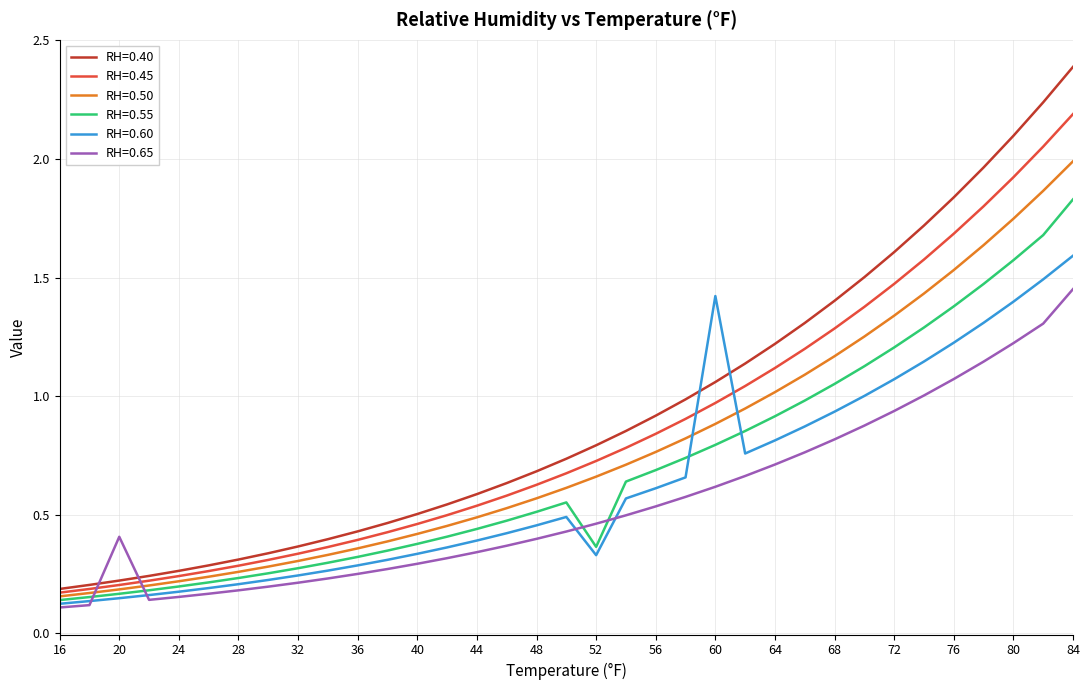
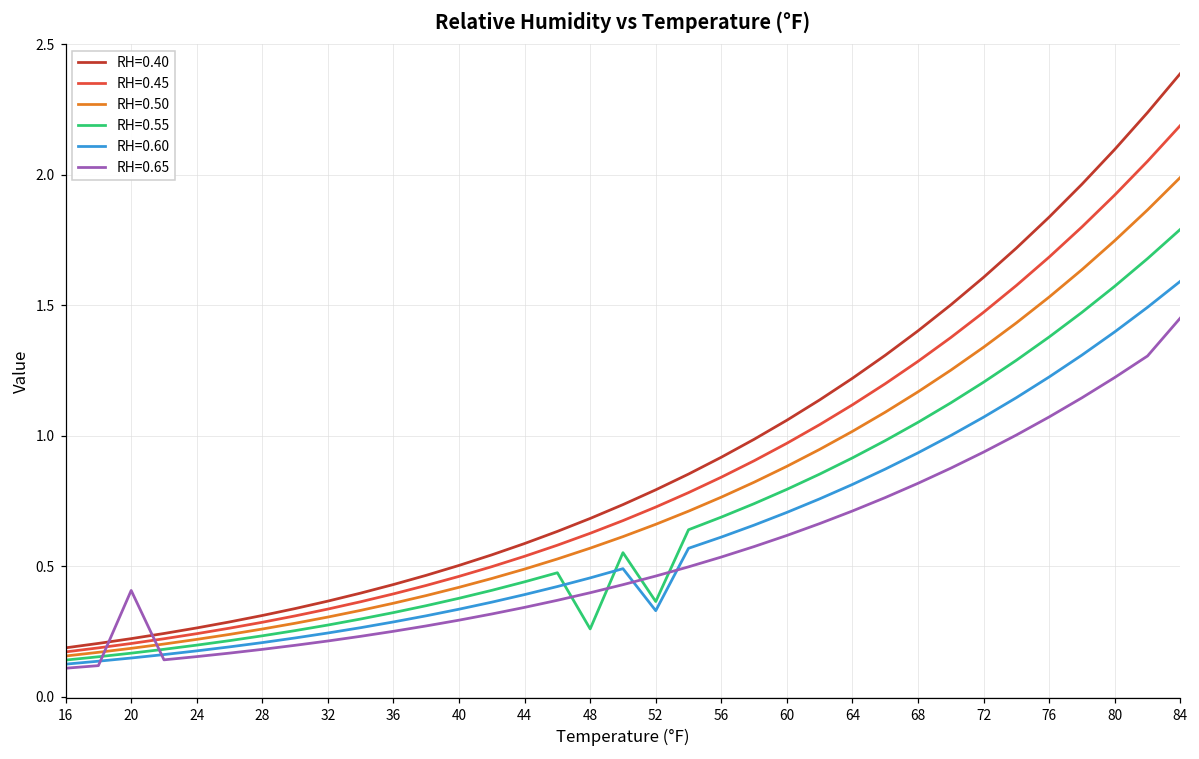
RH=0.55, 48: 0.51 -> 0.26
RH=0.60, 60: 1.42 -> 0.71
RH=0.55, 84: 1.83 -> 1.79
